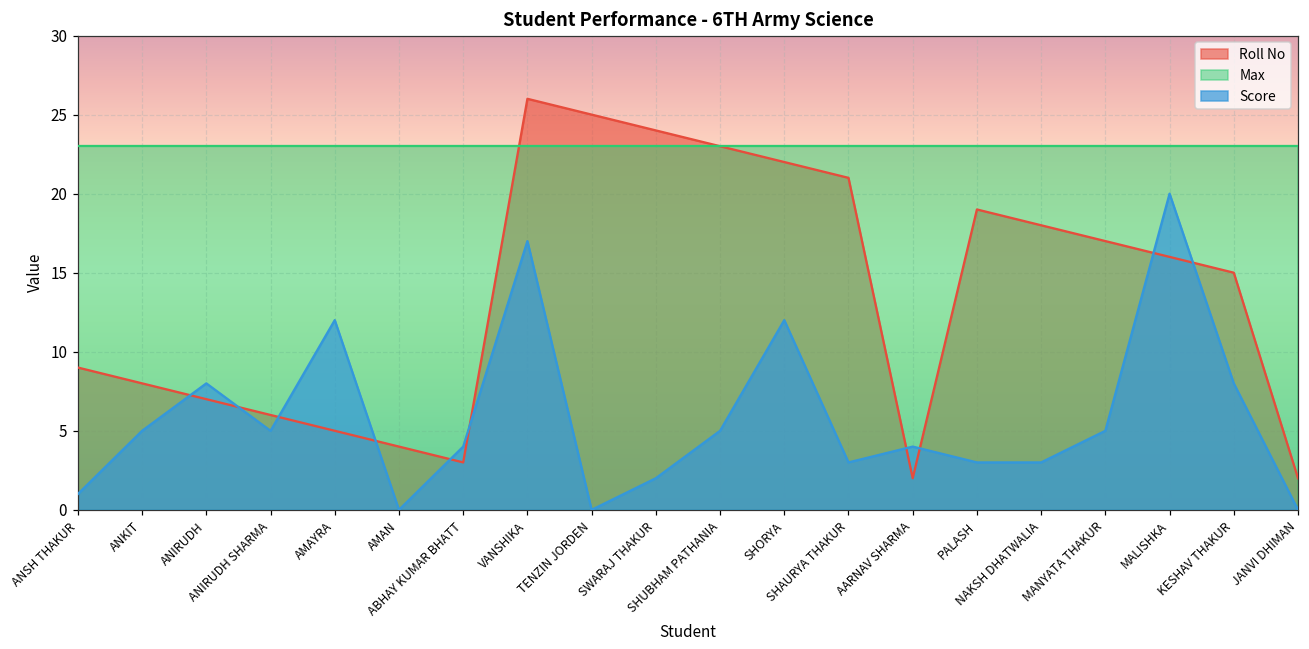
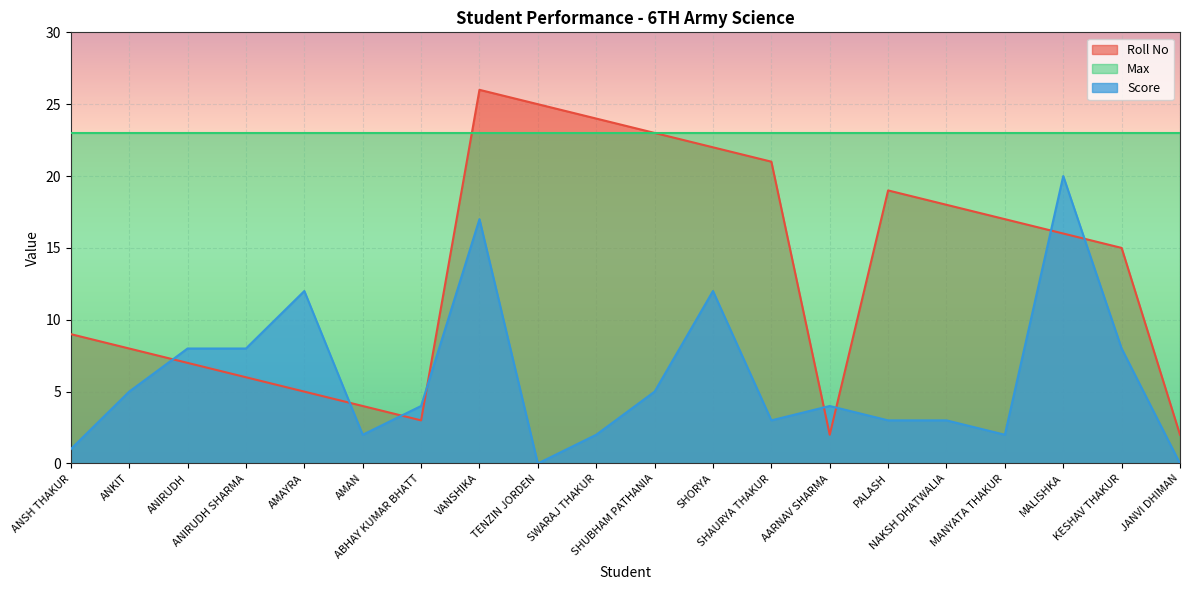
Score, ANIRUDH SHARMA: 5 -> 8
Score, AMAN: 0 -> 2
Score, MANYATA THAKUR: 5 -> 2
